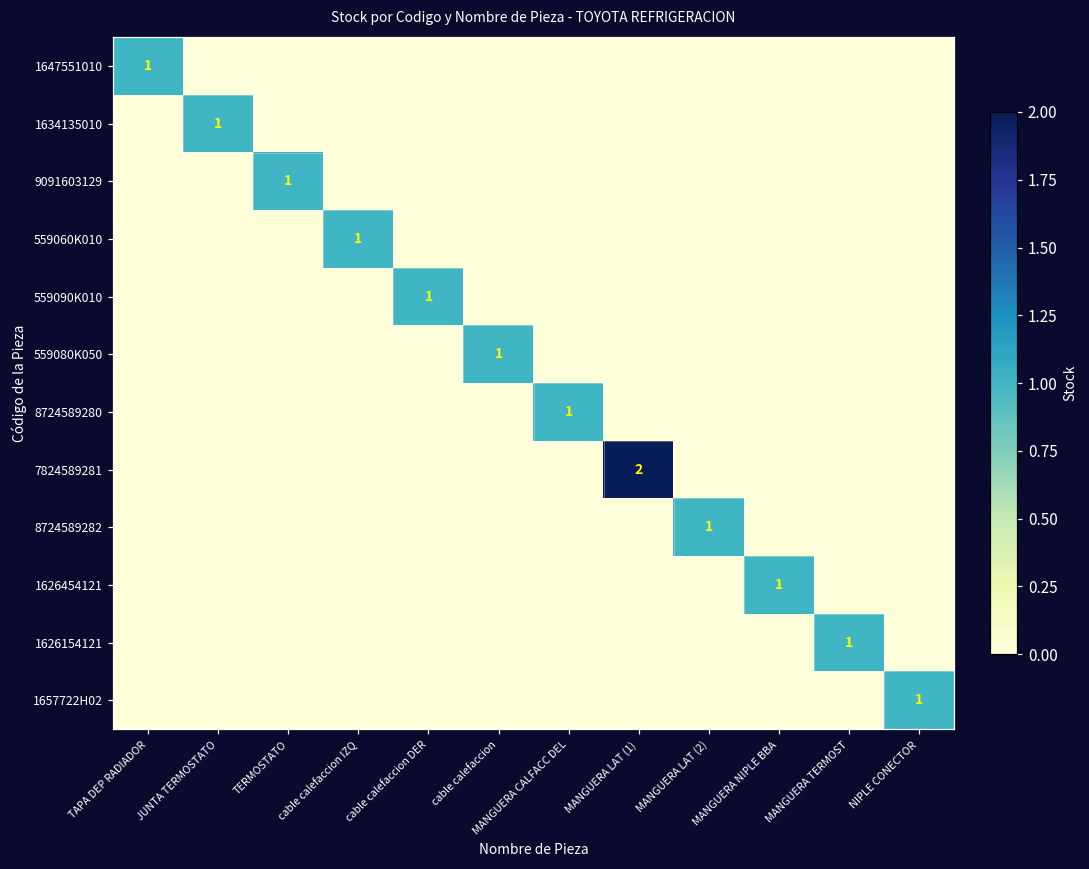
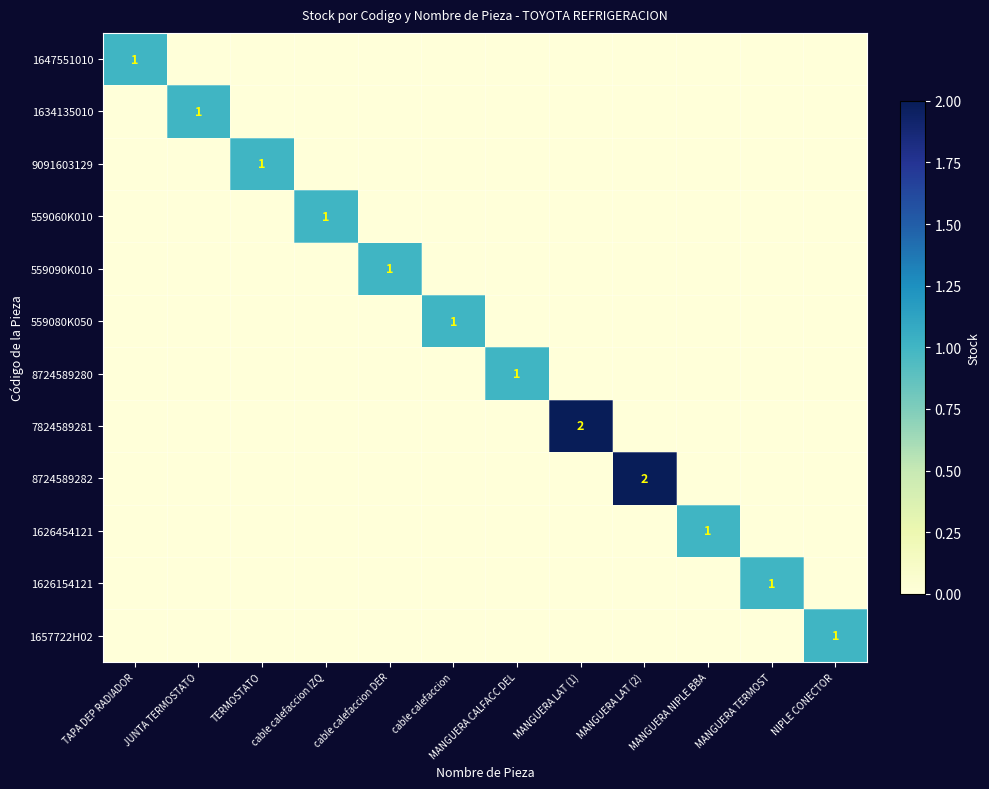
8724589282, MANGUERA LAT (2): 1 -> 2
